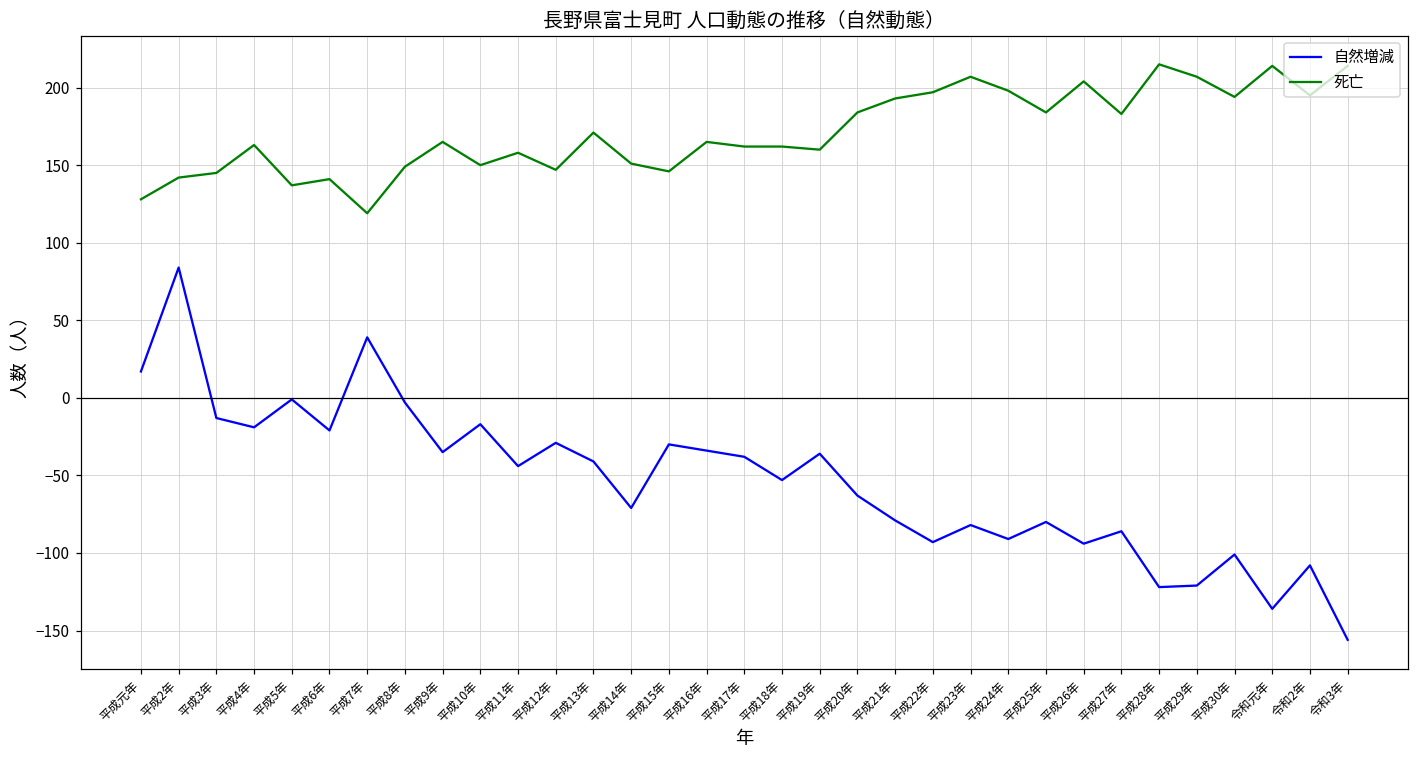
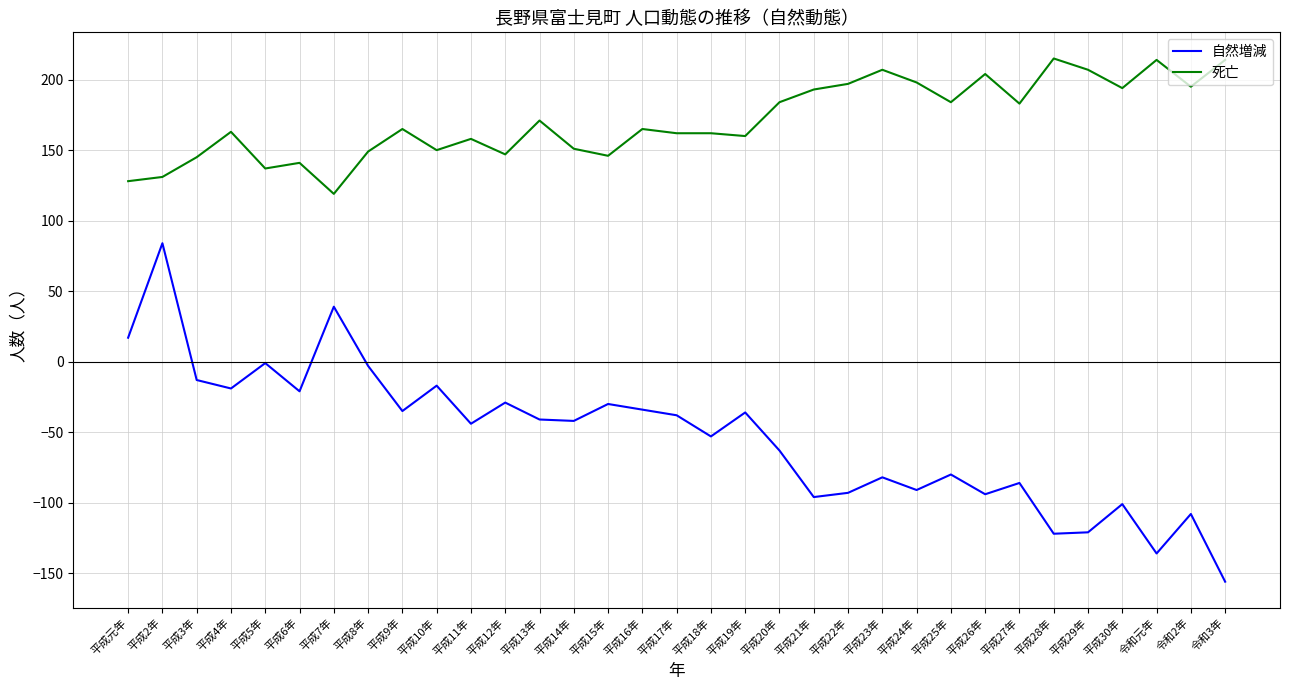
死亡, 平成2年: 142 -> 131
自然増減, 平成14年: -71 -> -42
自然増減, 平成21年: -79 -> -96
